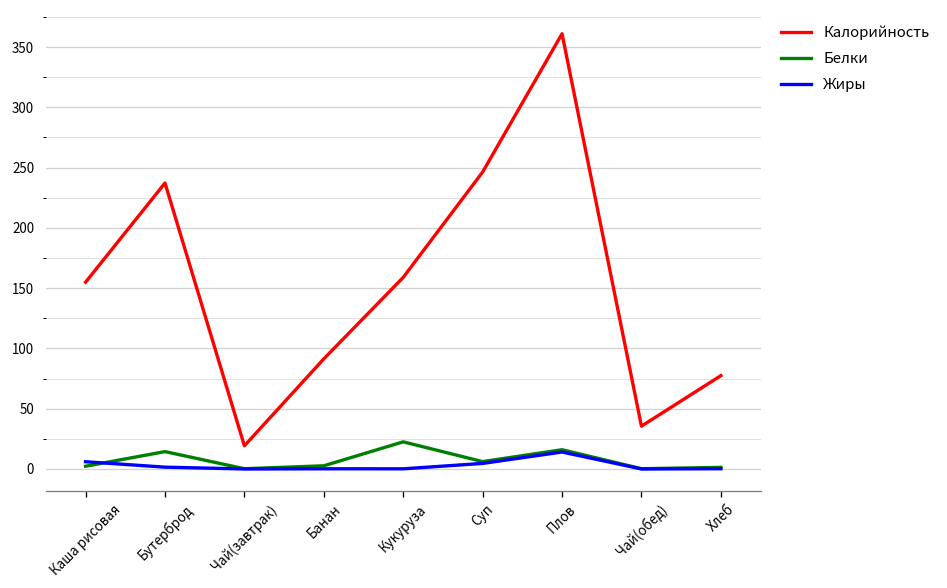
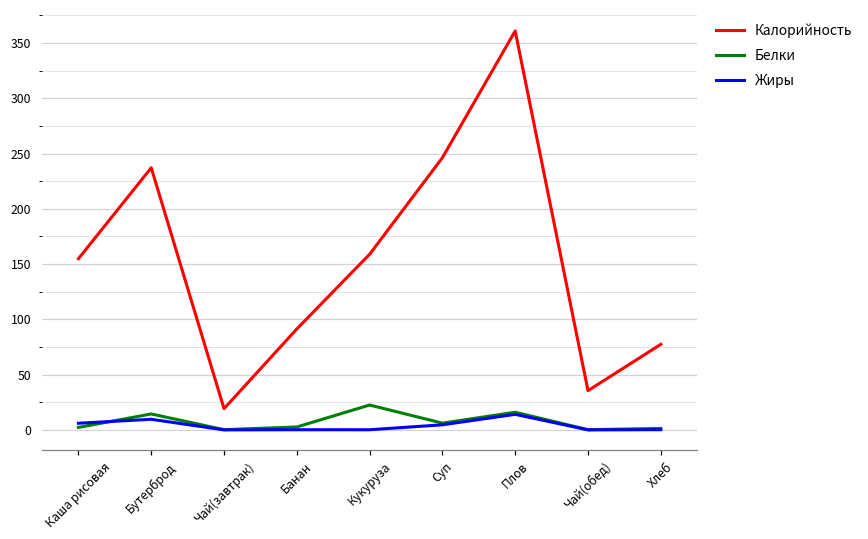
Жиры, Бутерброд: 2 -> 10
